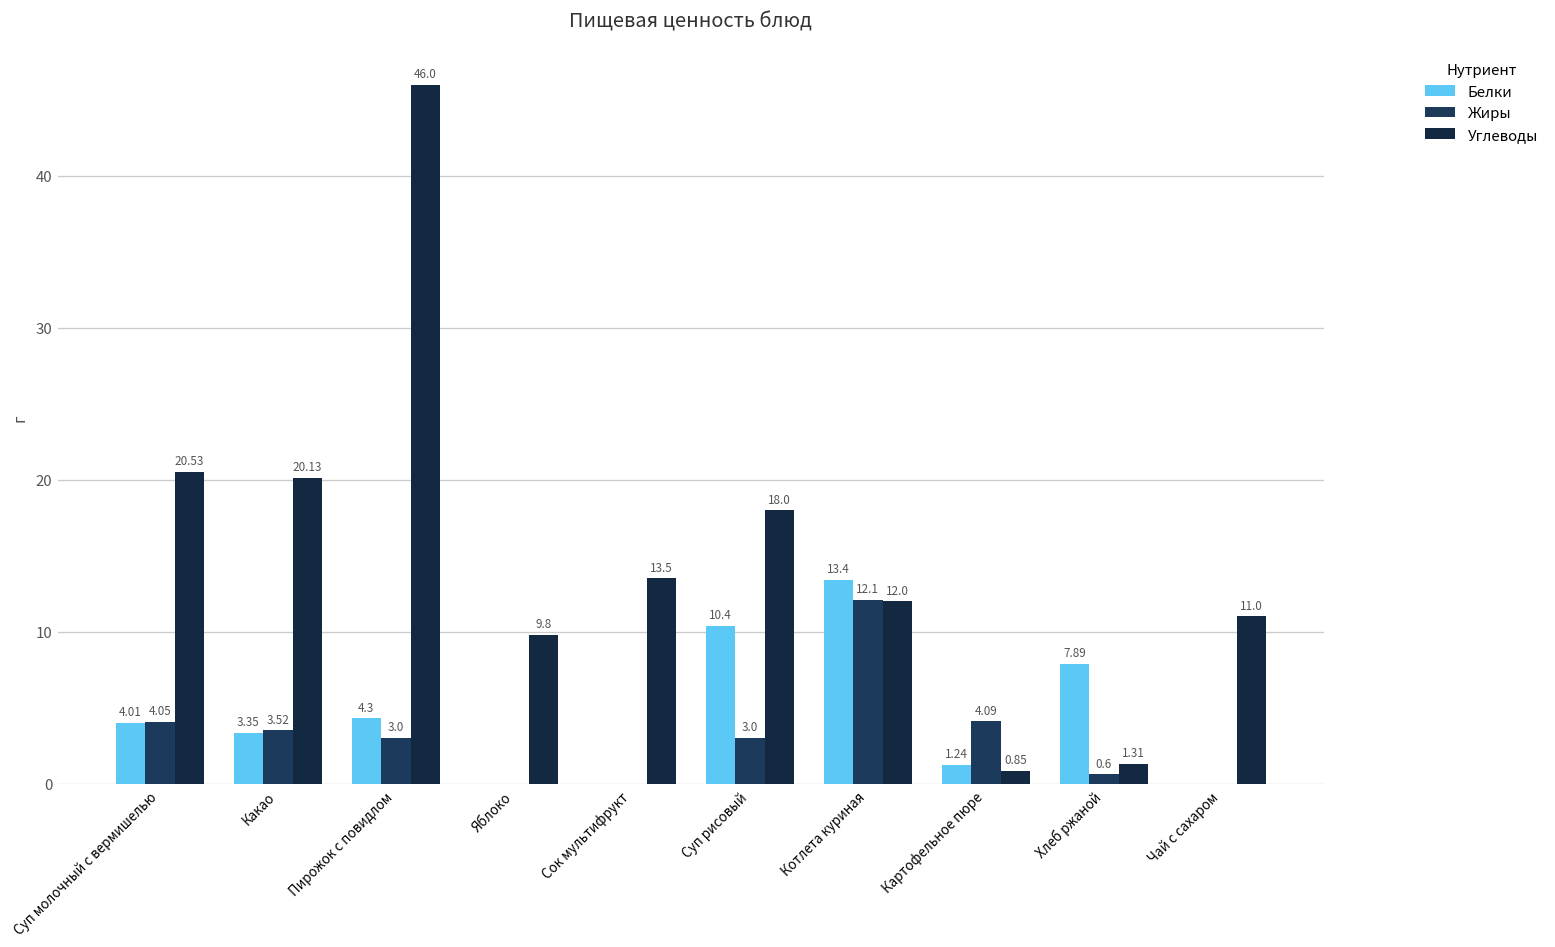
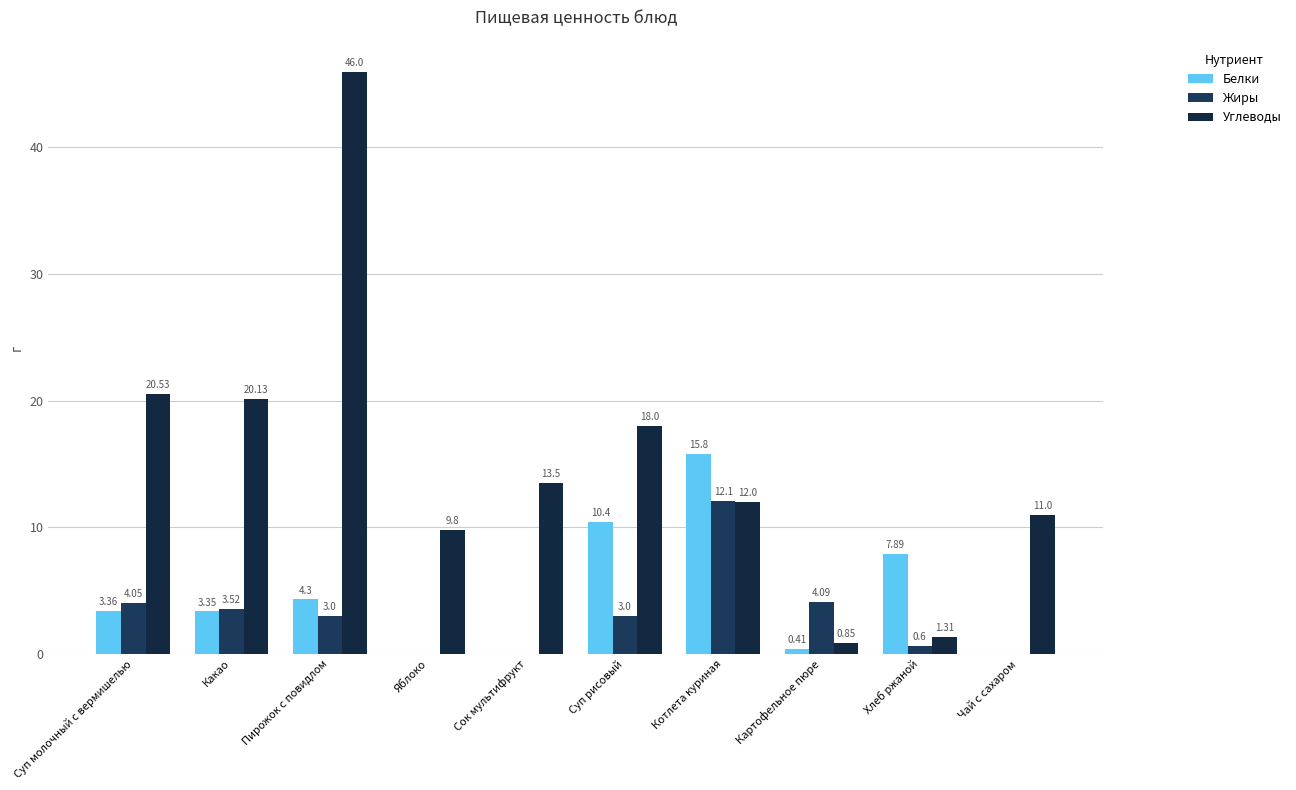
Белки, Суп молочный с вермишелью: 4.01 -> 3.36
Белки, Котлета куриная: 13.4 -> 15.8
Белки, Картофельное пюре: 1.24 -> 0.41
